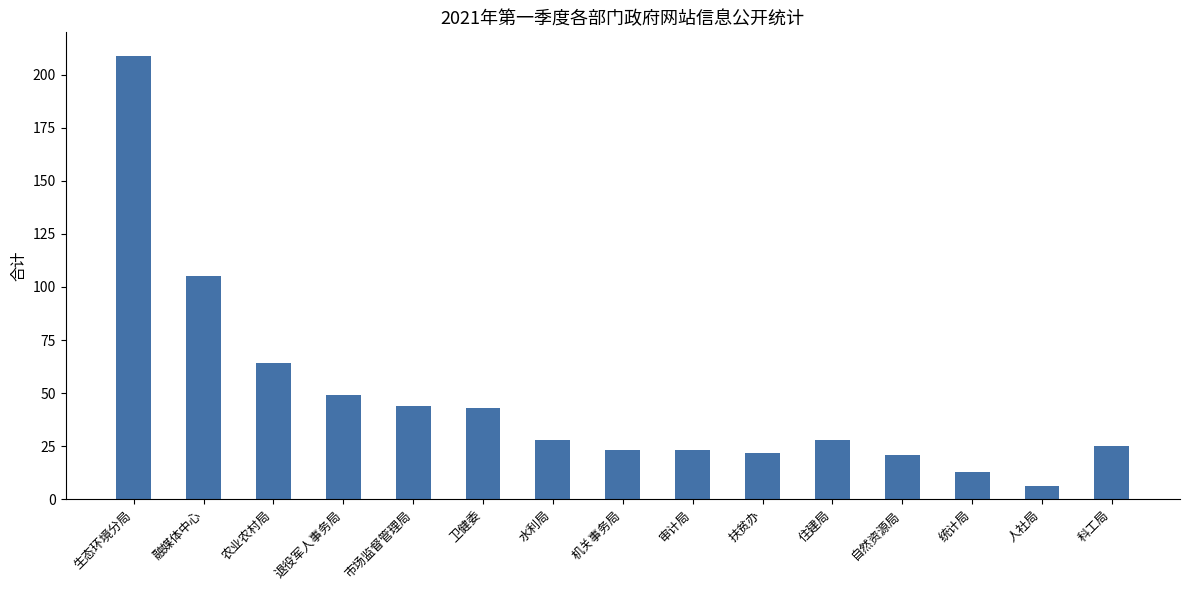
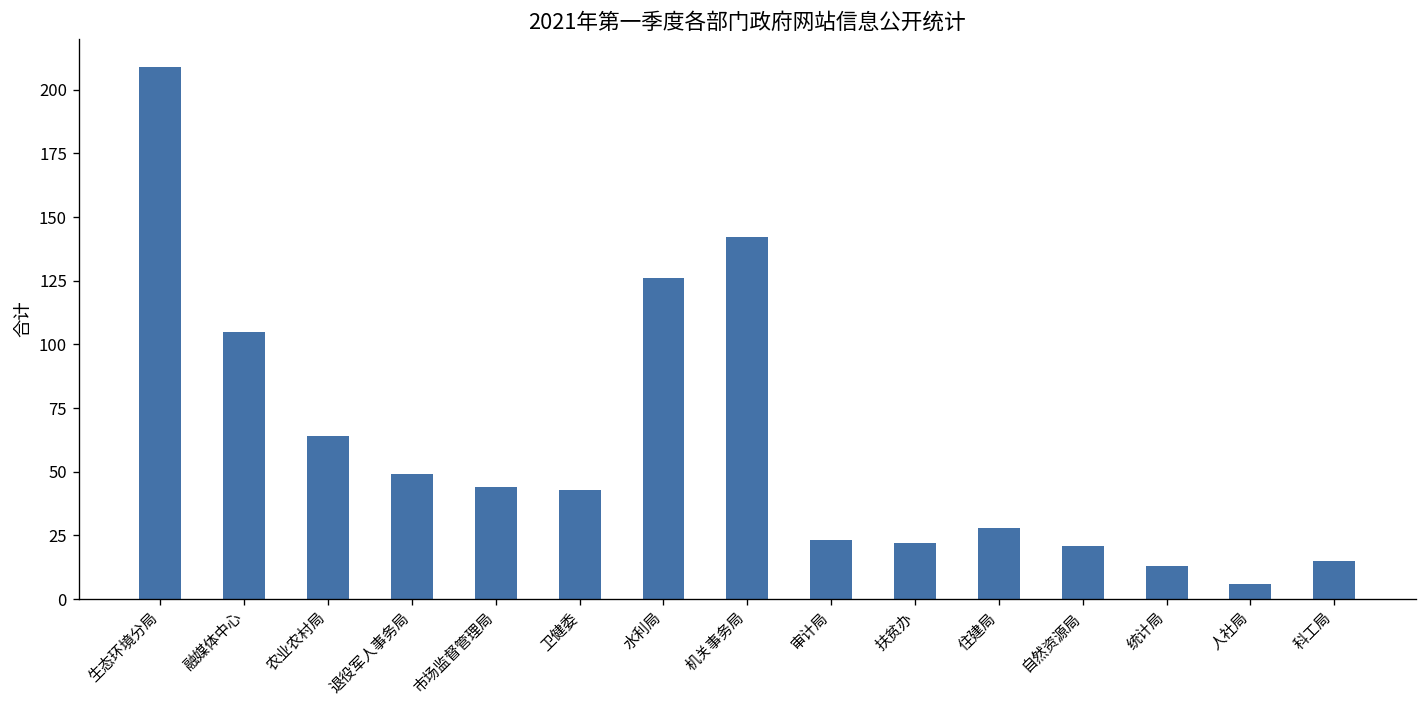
水利局: 28 -> 126
机关事务局: 23 -> 142
科工局: 25 -> 15
